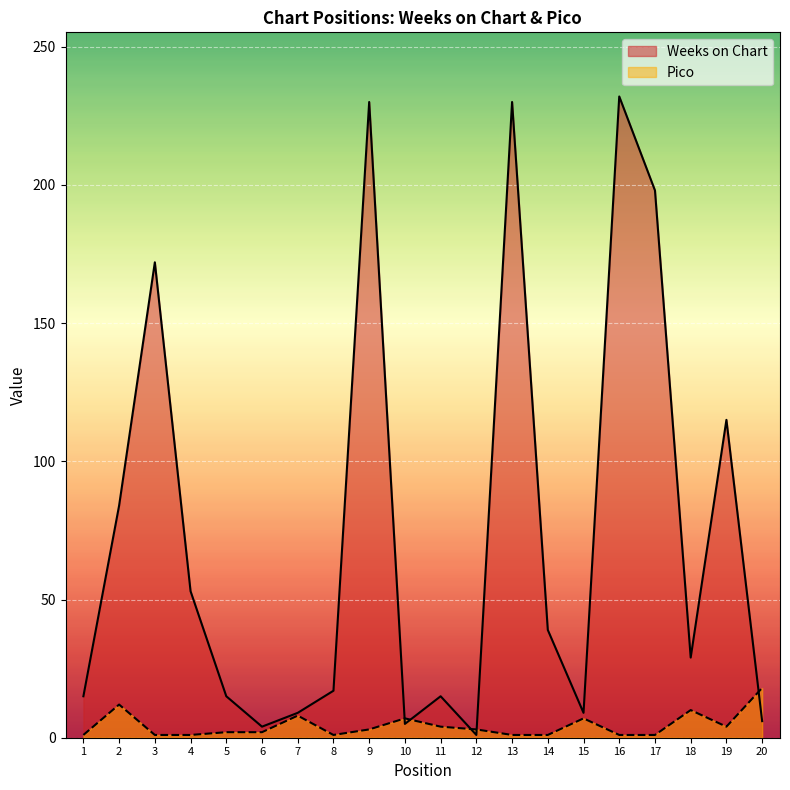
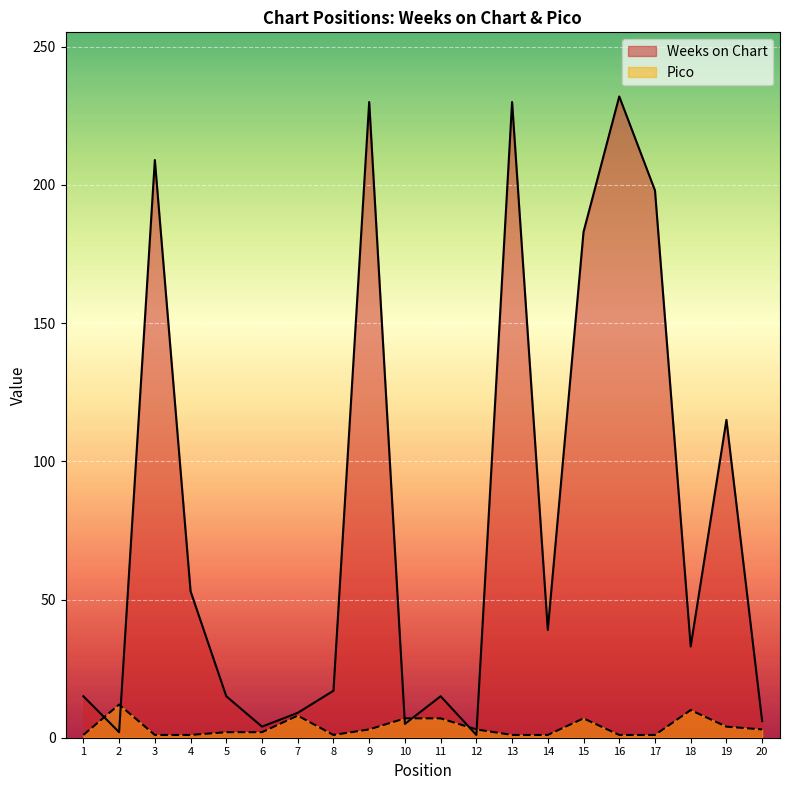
Weeks on Chart, 2: 84 -> 2
Weeks on Chart, 3: 172 -> 209
Pico, 11: 4 -> 7
Weeks on Chart, 15: 9 -> 183
Weeks on Chart, 18: 29 -> 33
Pico, 20: 18 -> 3
